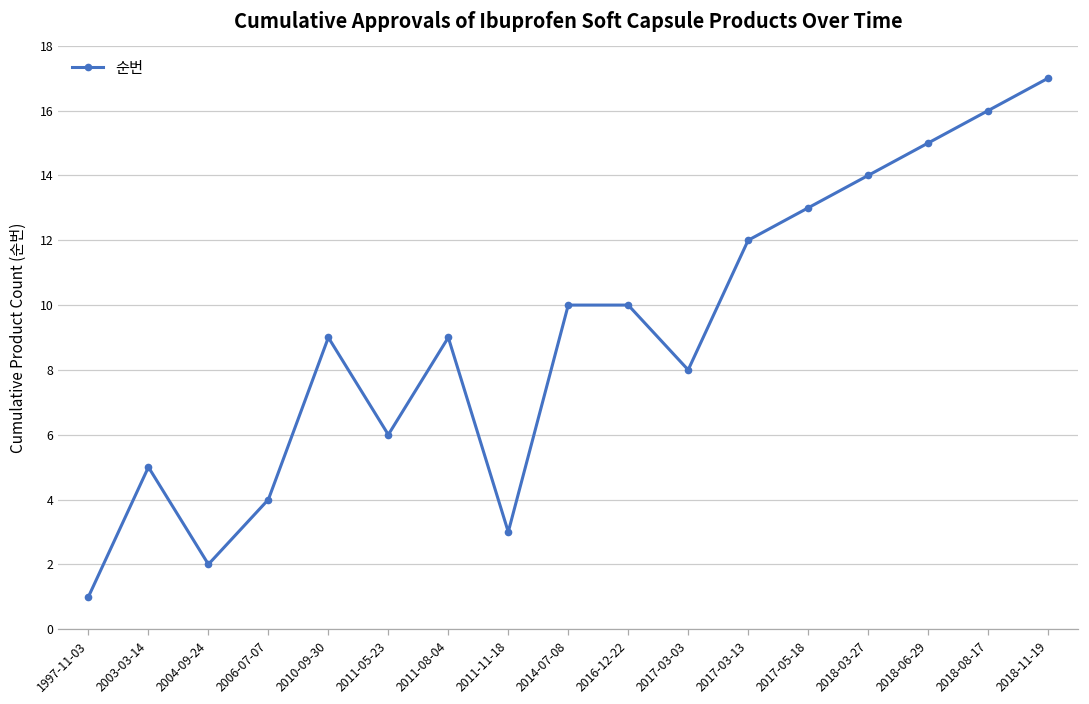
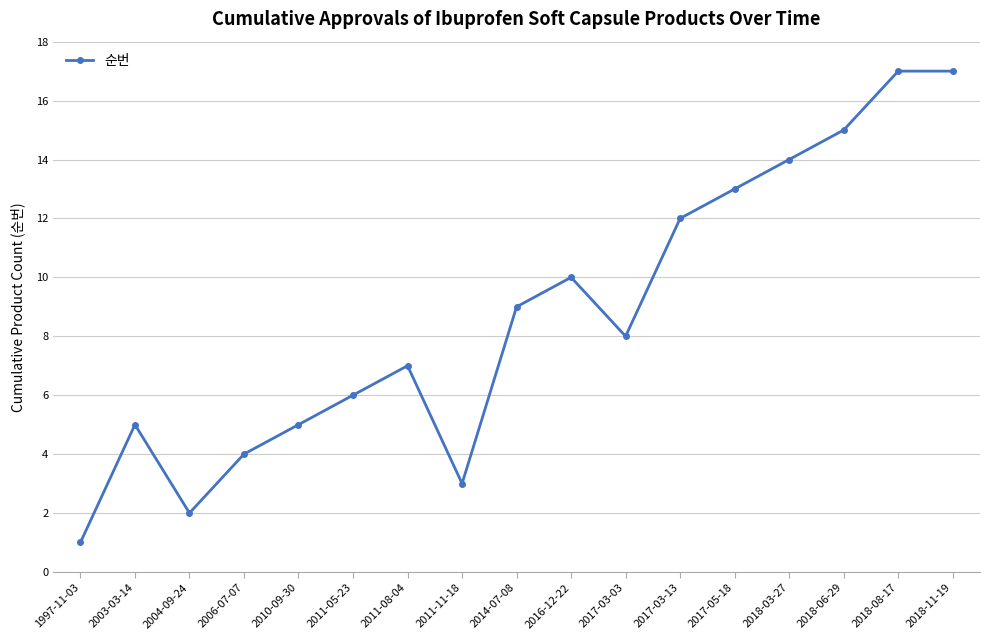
2010-09-30: 9 -> 5
2011-08-04: 9 -> 7
2014-07-08: 10 -> 9
2018-08-17: 16 -> 17
